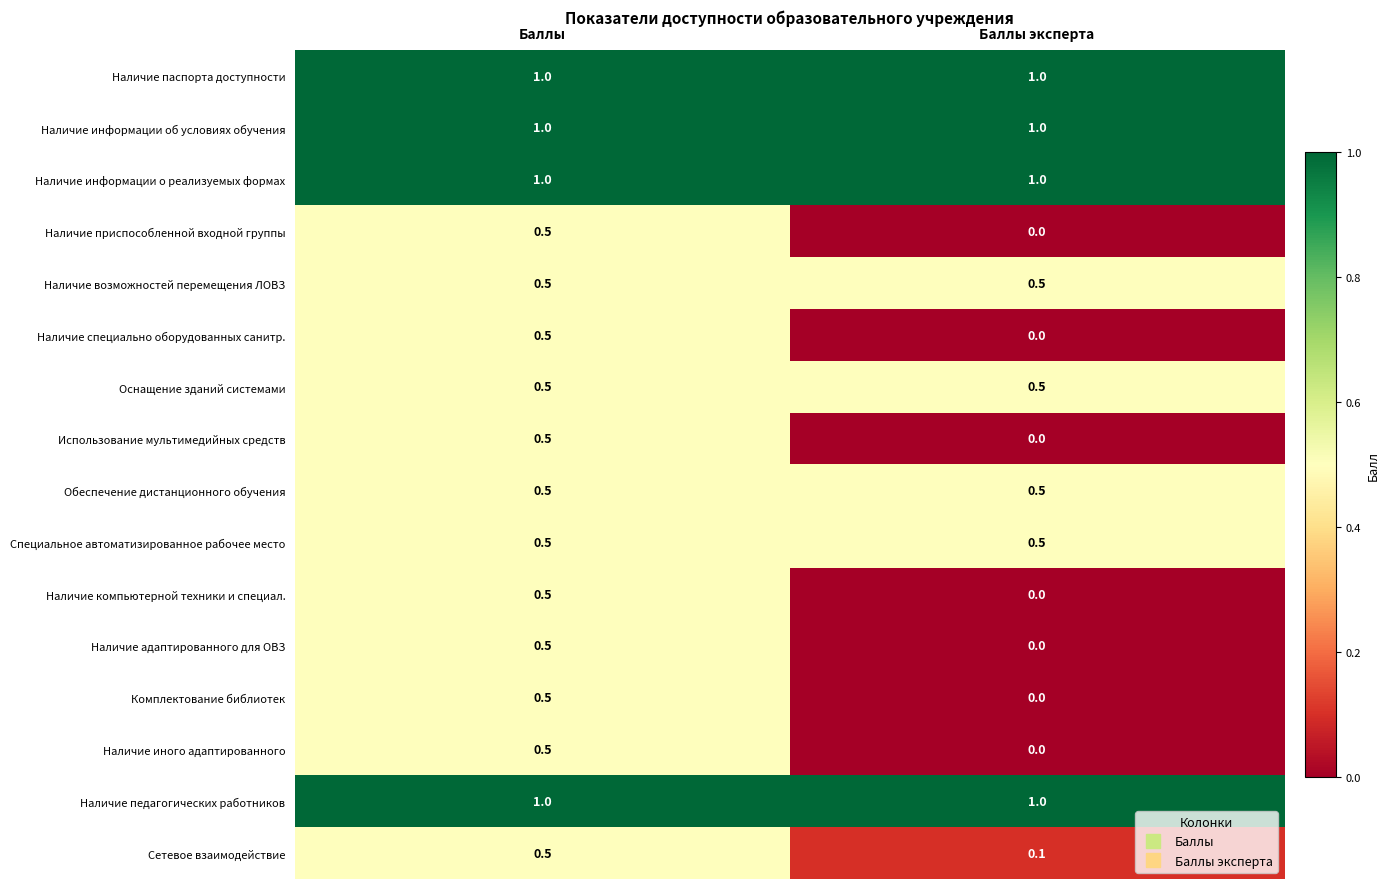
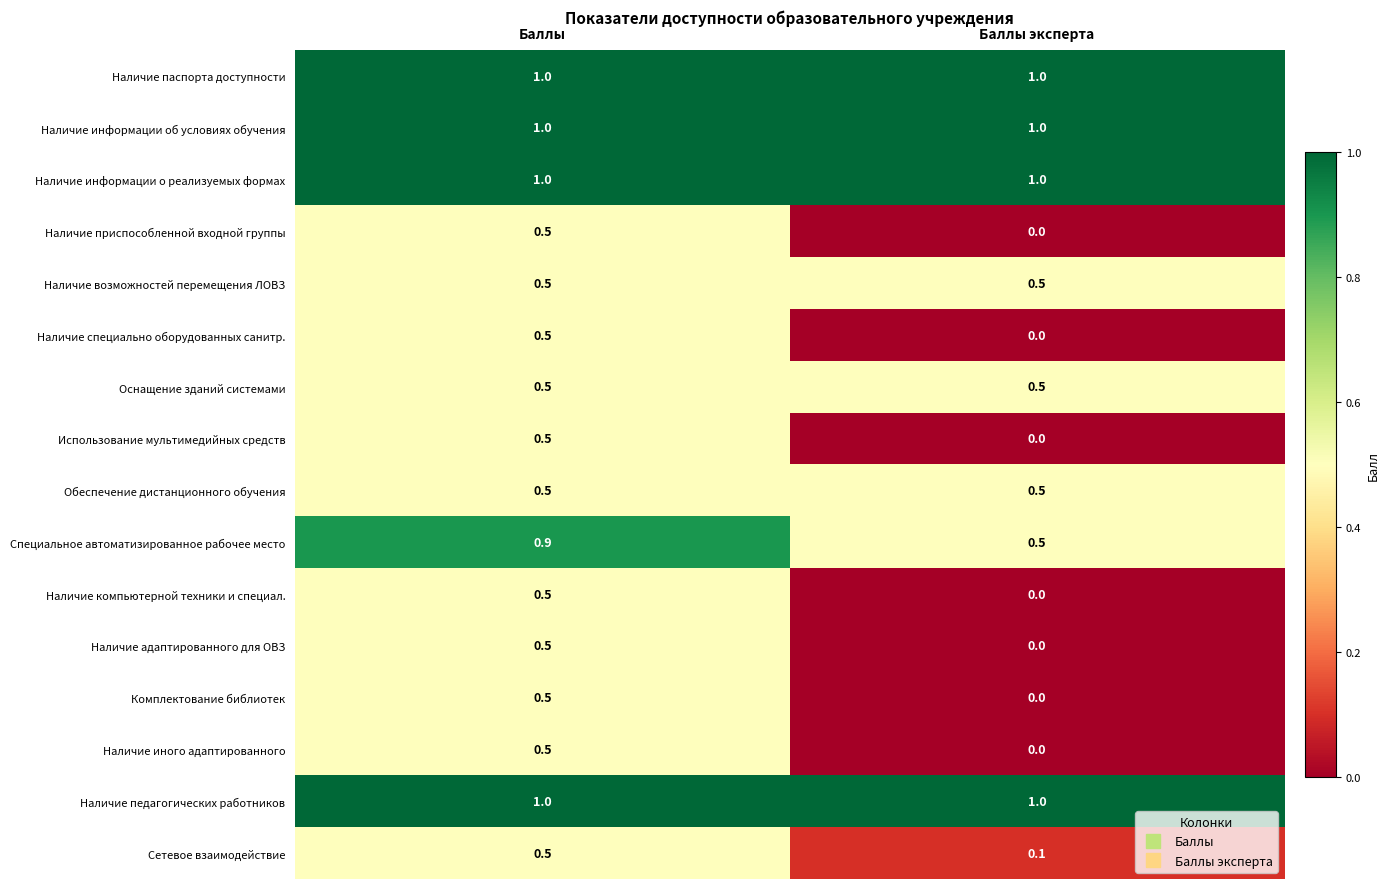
Специальное автоматизированное рабочее место, Баллы: 0.5 -> 0.9
